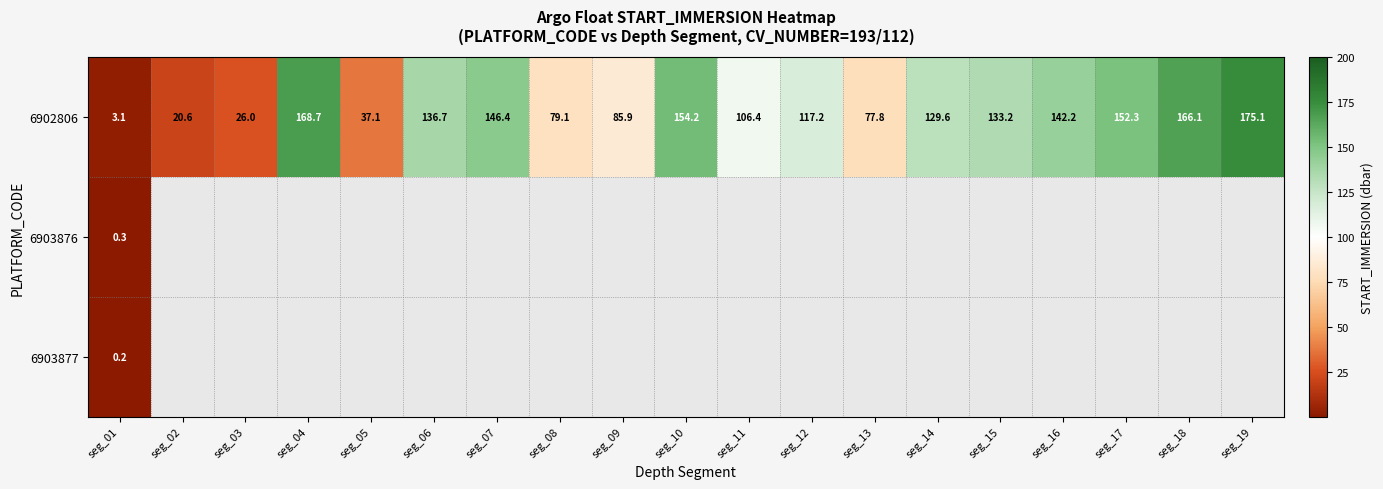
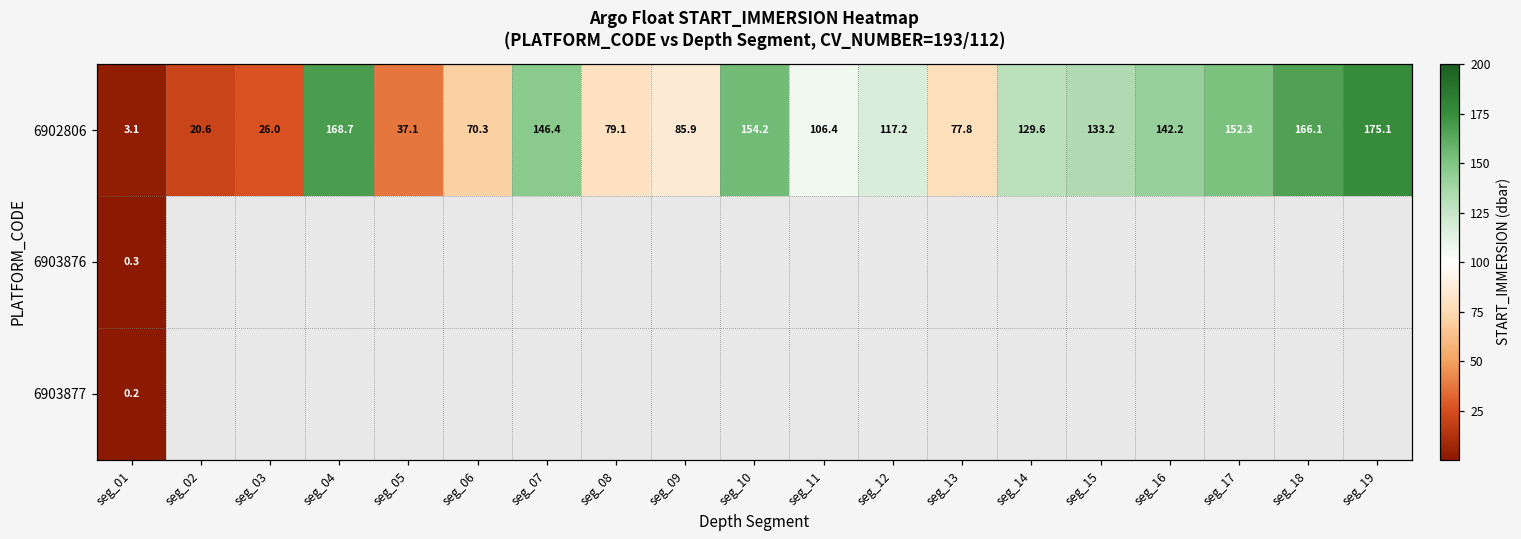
6902806, seg_06: 136.7 -> 70.3
